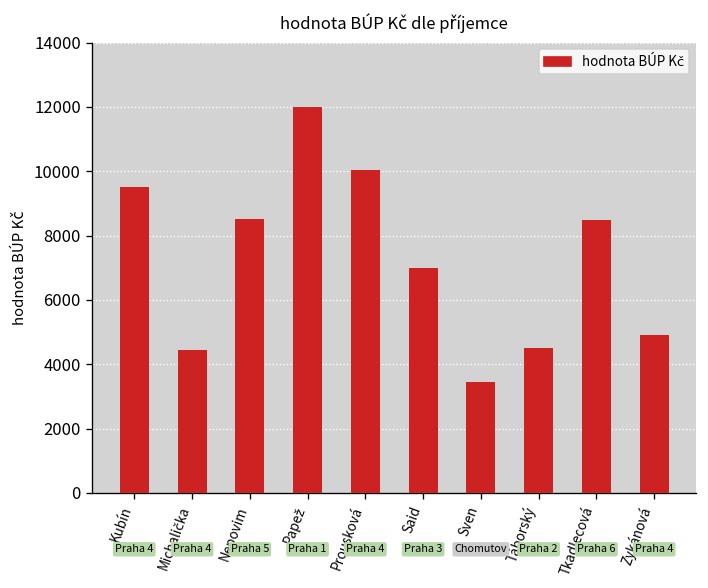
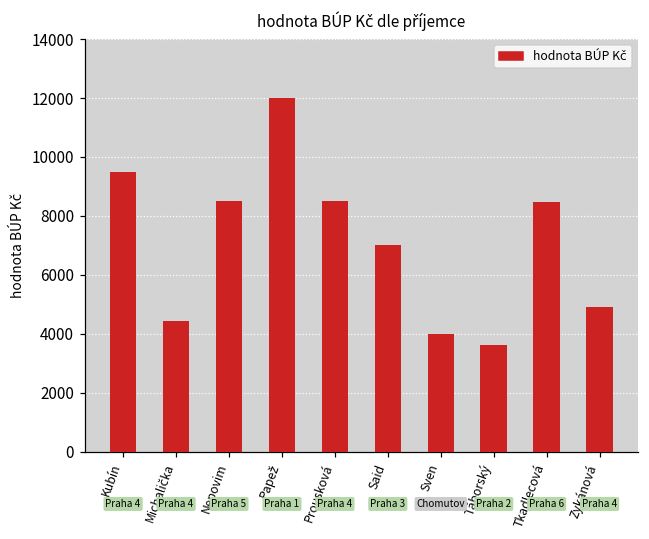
Prousková: 10000 -> 8500
Sven: 3400 -> 4000
Táborský: 4500 -> 3600
